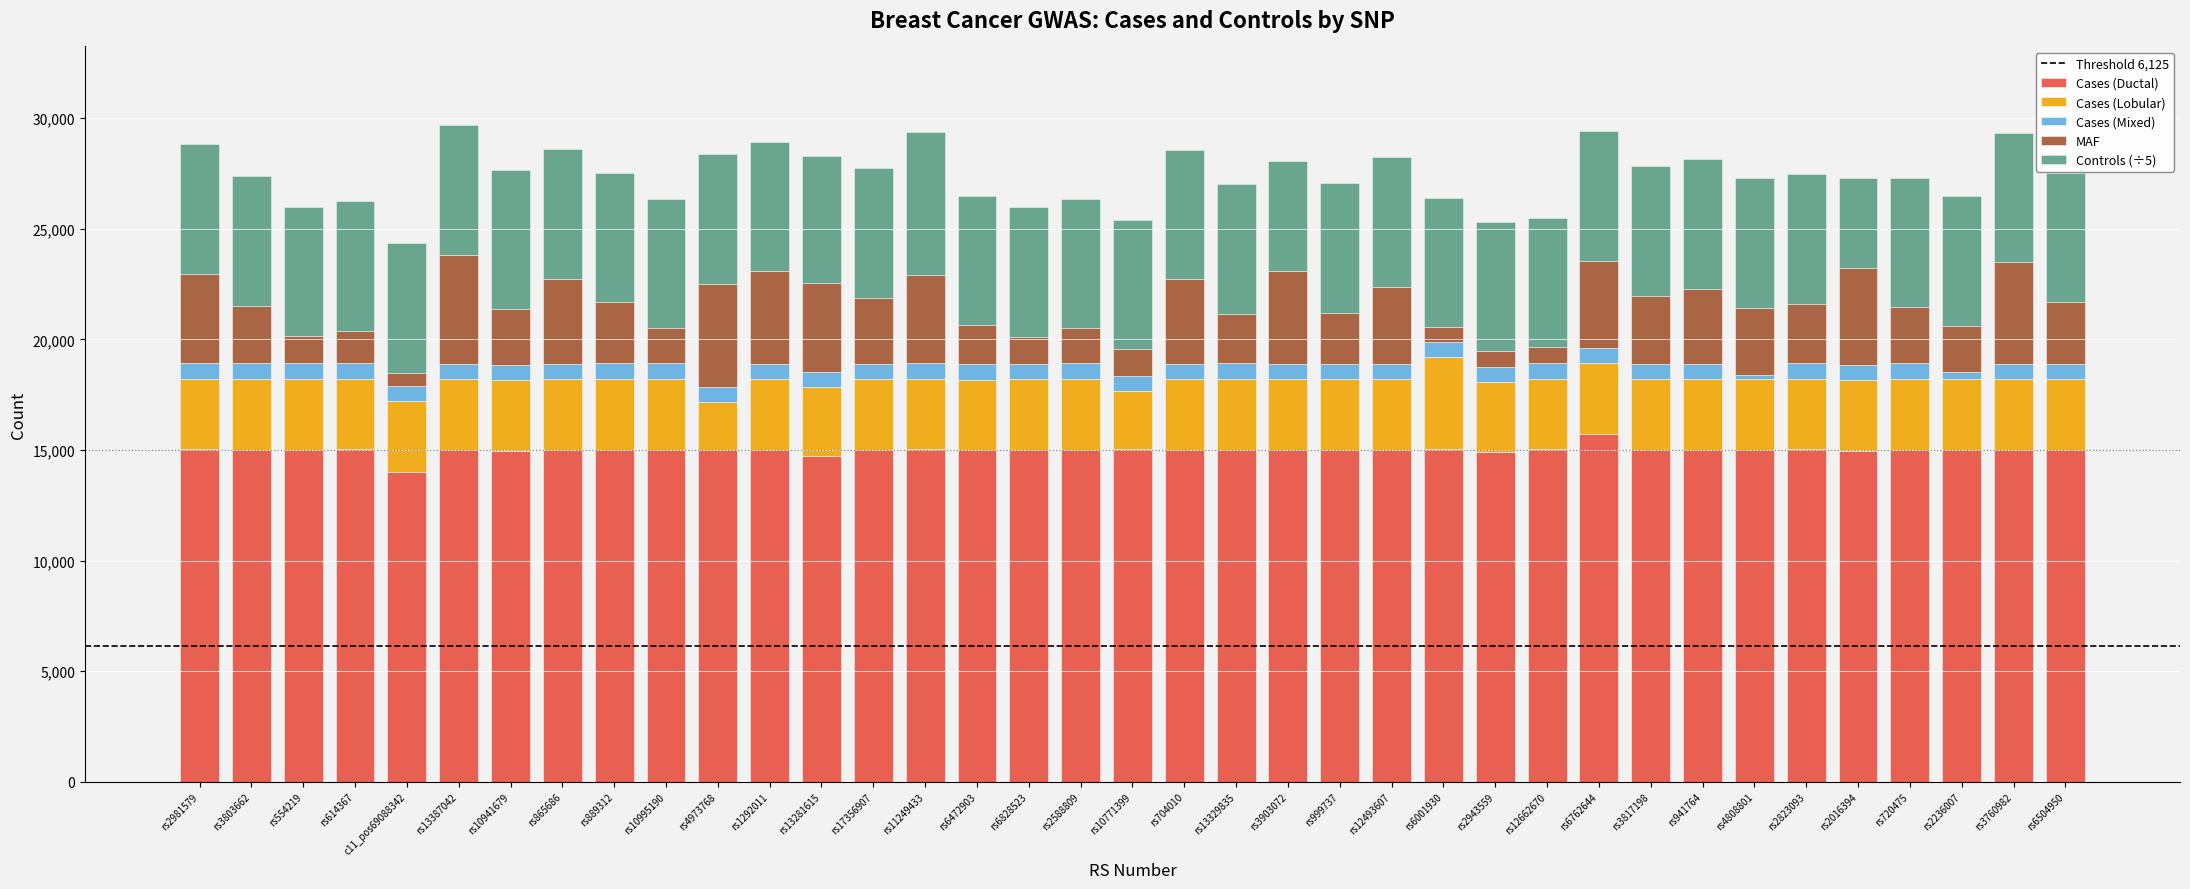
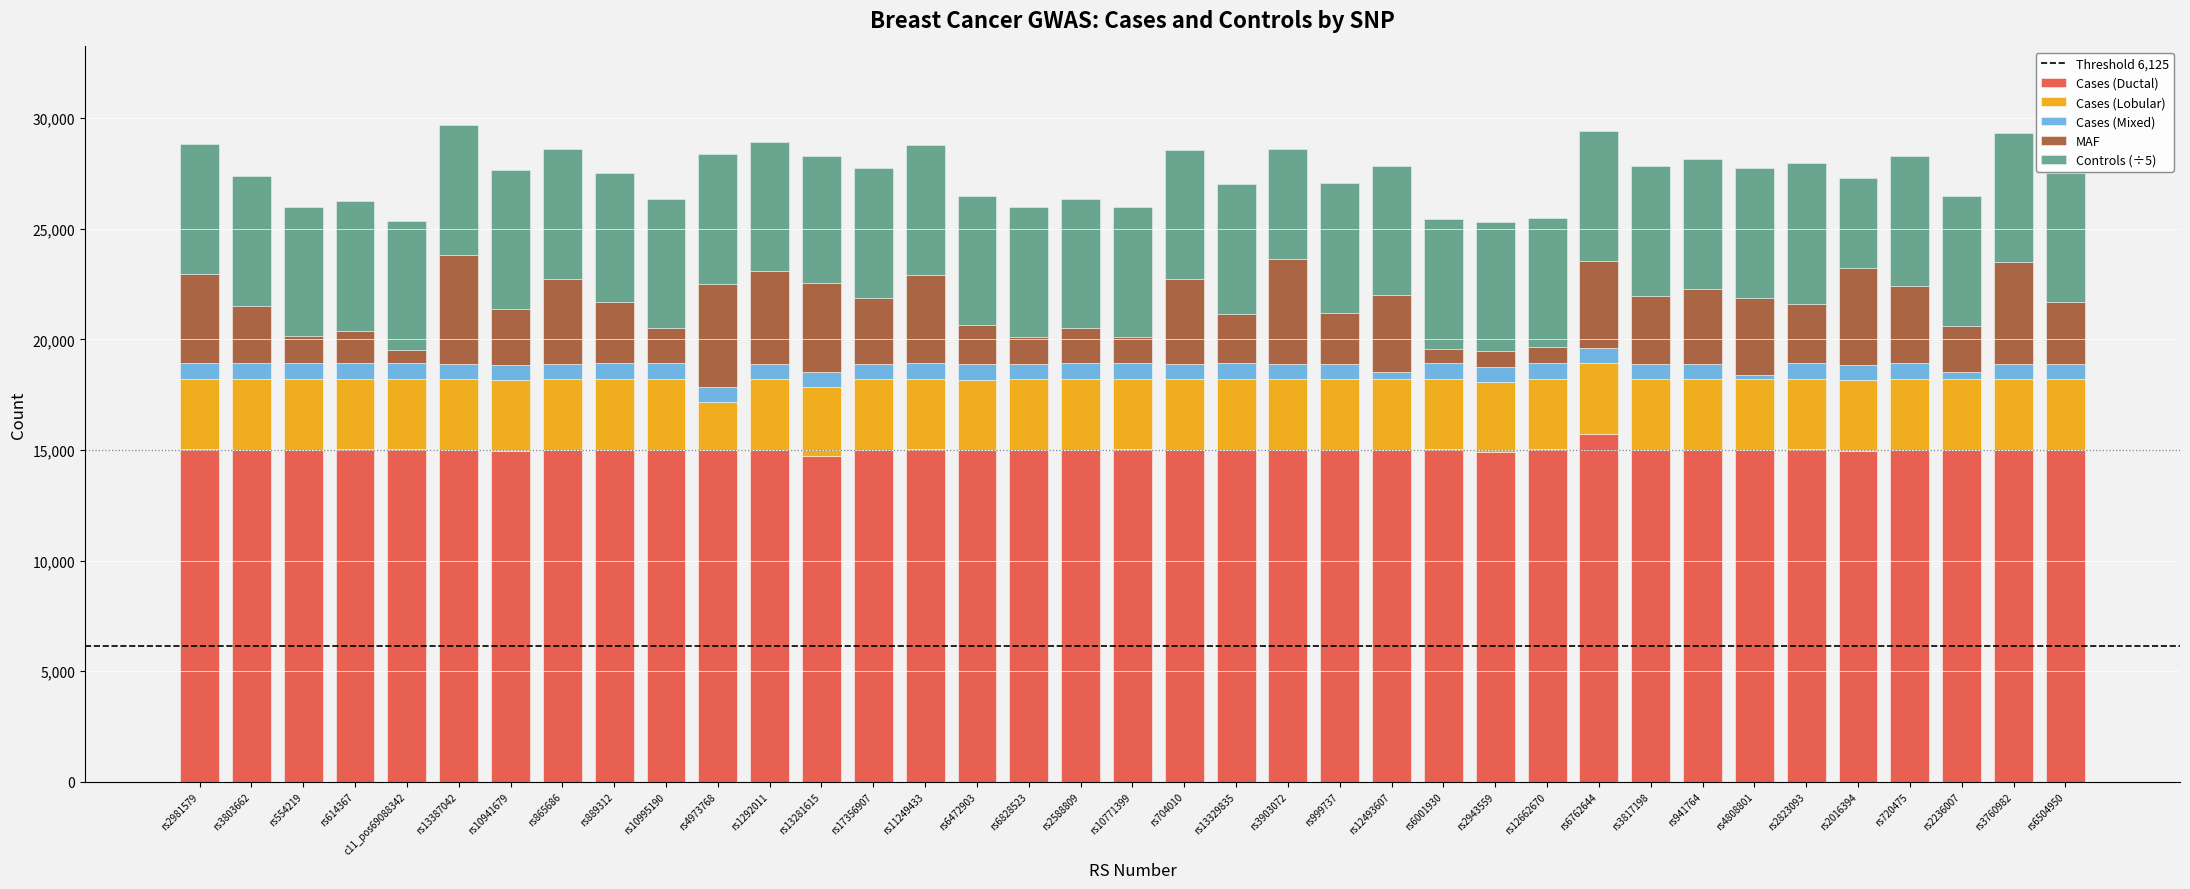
Cases (Ductal), c11_pos69088342: 14,000 -> 15,000
Controls (÷5), rs11249433: 6,500 -> 5,900
Cases (Lobular), rs10771399: 2,700 -> 3,200
MAF, rs3903072: 4,200 -> 4,700
Cases (Mixed), rs12493607: 700 -> 300
Cases (Lobular), rs6001930: 4,200 -> 3,200
MAF, rs4808801: 3,000 -> 3,500
Controls (÷5), rs2823093: 5,900 -> 6,400
MAF, rs720475: 2,500 -> 3,500
